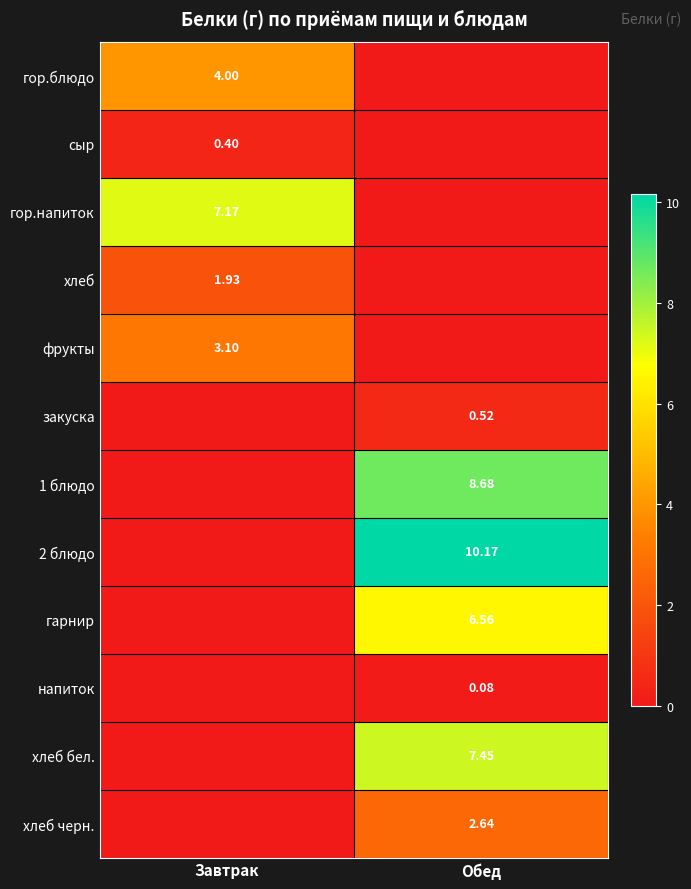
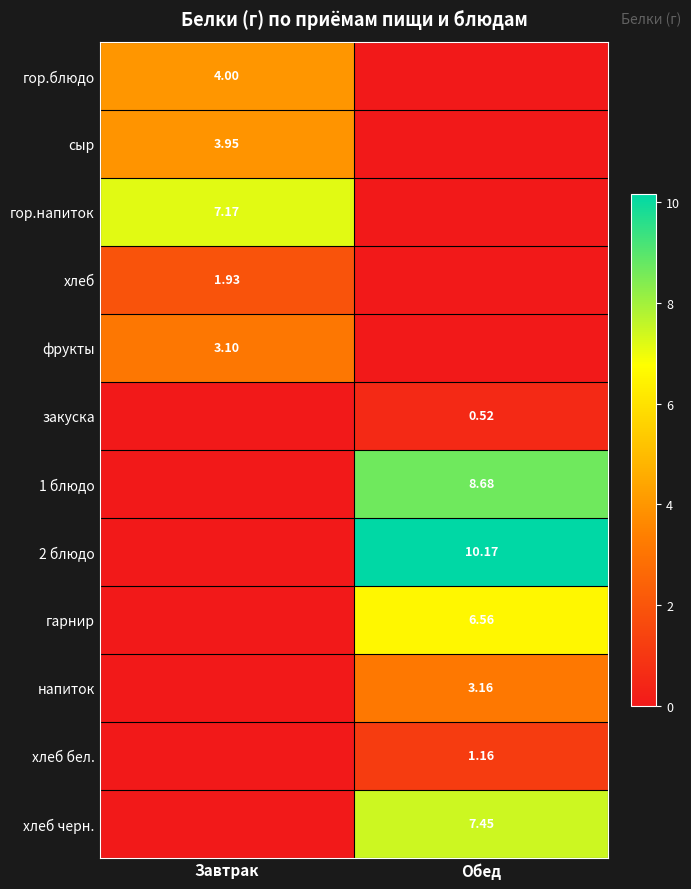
сыр, Завтрак: 0.40 -> 3.95
напиток, Обед: 0.08 -> 3.16
хлеб бел., Обед: 7.45 -> 1.16
хлеб черн., Обед: 2.64 -> 7.45
